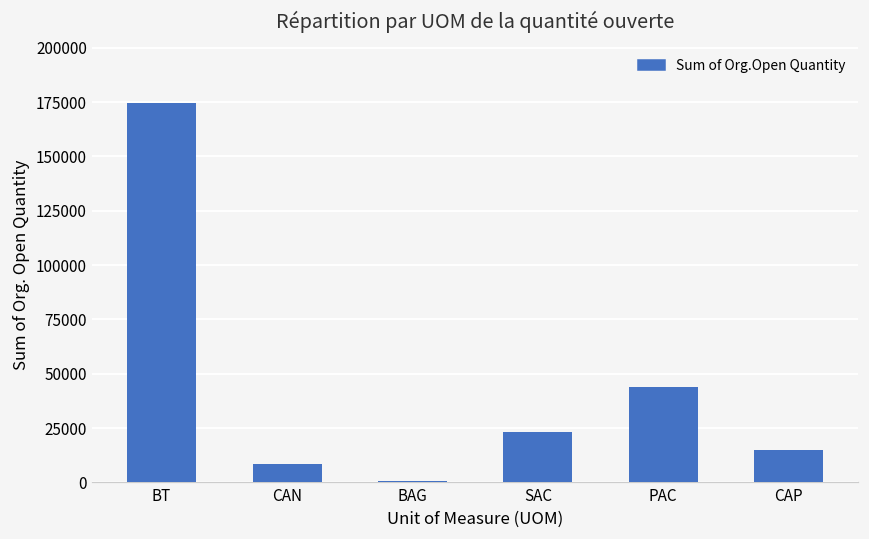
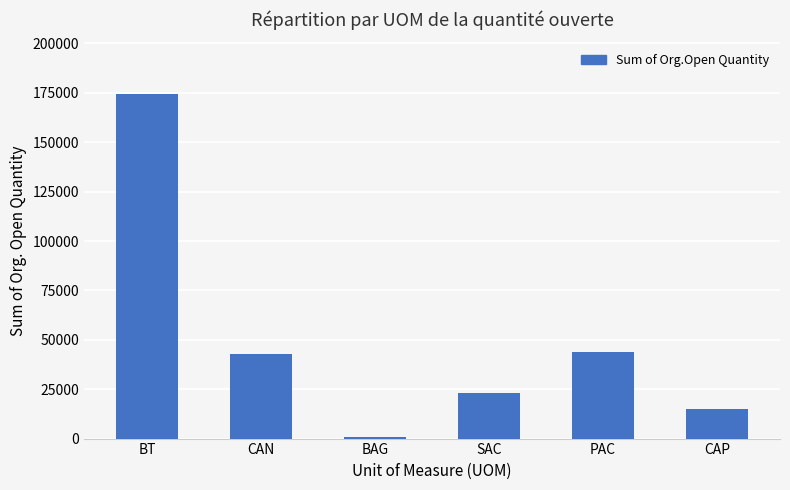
CAN: 9000 -> 43000
